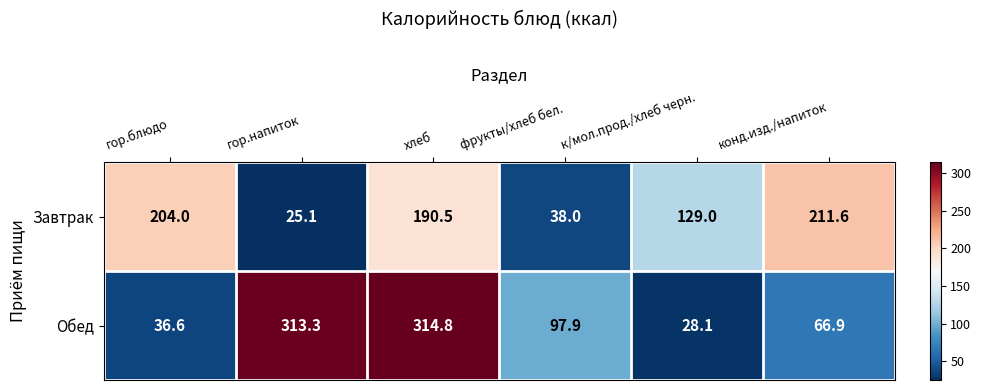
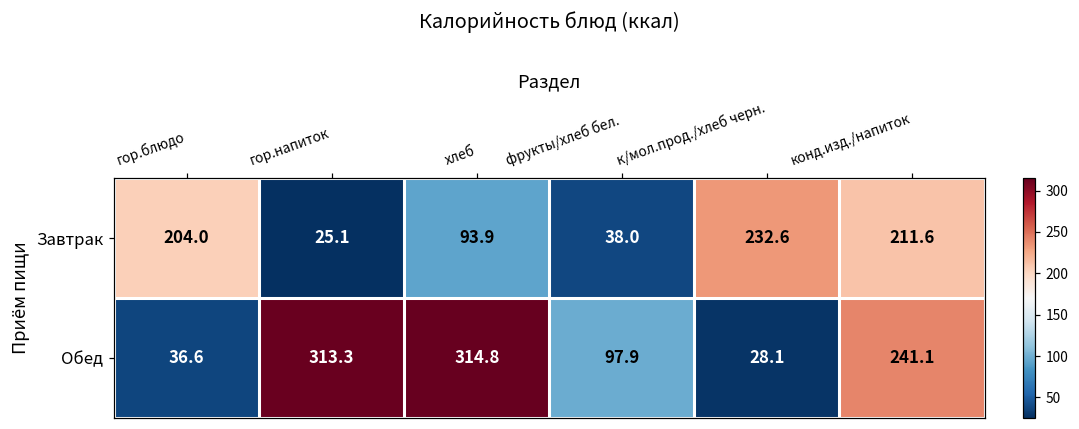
Завтрак, хлеб: 190.5 -> 93.9
Завтрак, к/мол.прод./хлеб черн.: 129.0 -> 232.6
Обед, конд.изд./напиток: 66.9 -> 241.1
